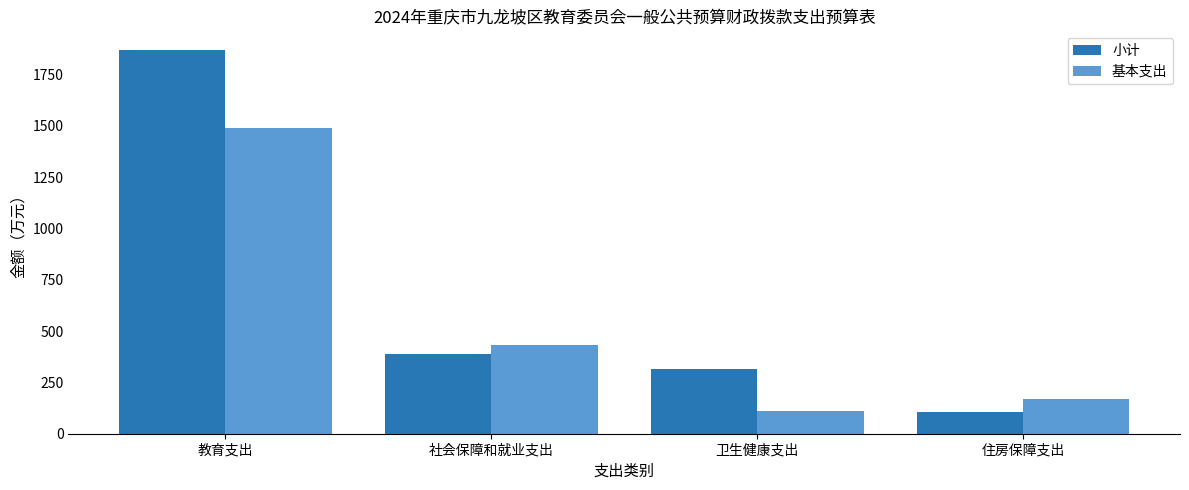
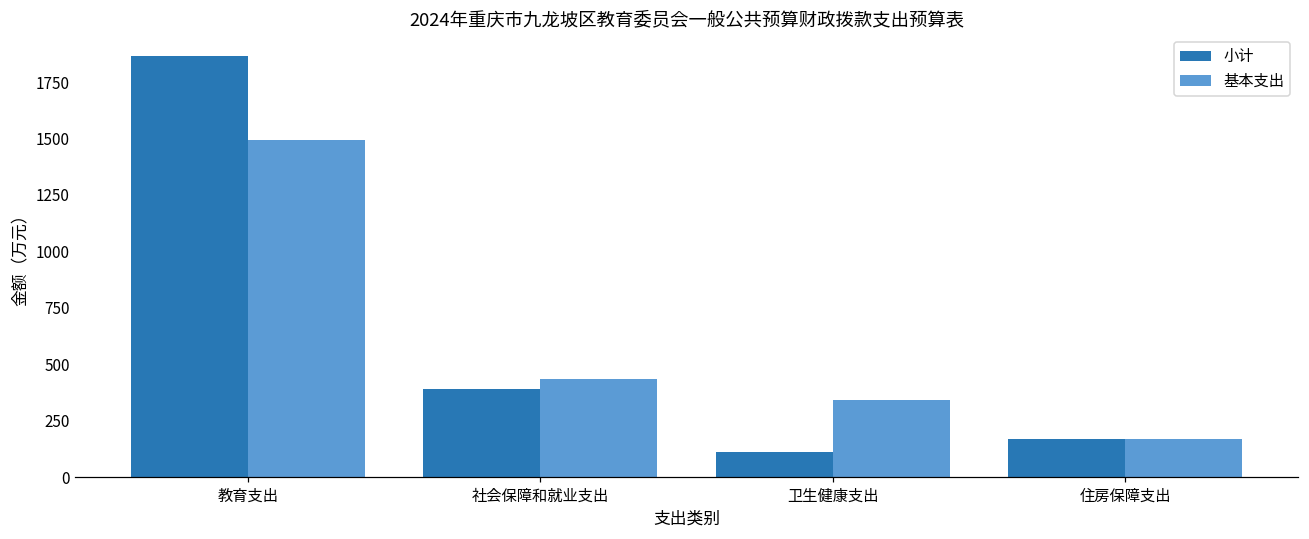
小计, 卫生健康支出: 320 -> 110
基本支出, 卫生健康支出: 110 -> 340
小计, 住房保障支出: 100 -> 170
